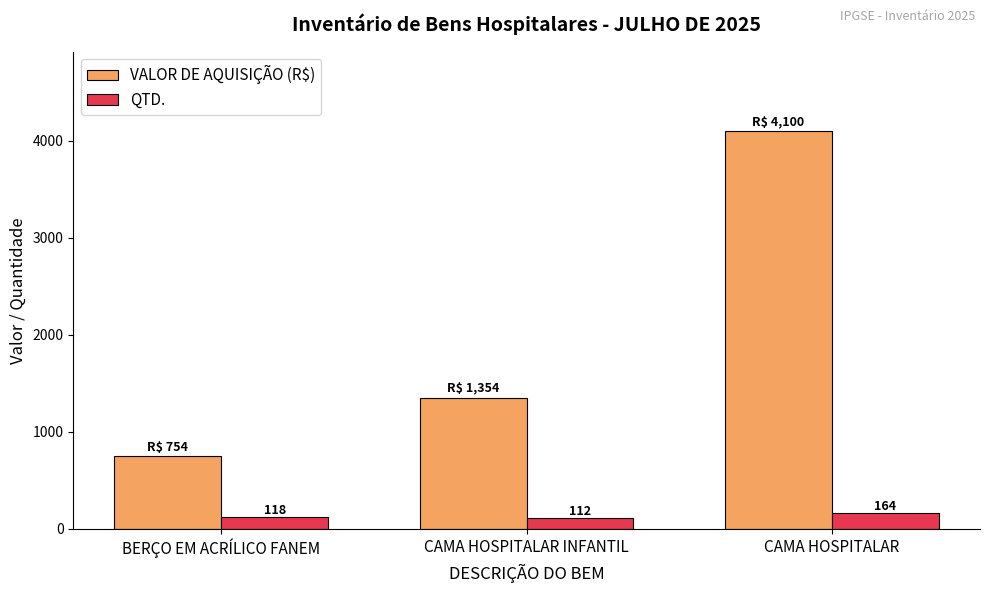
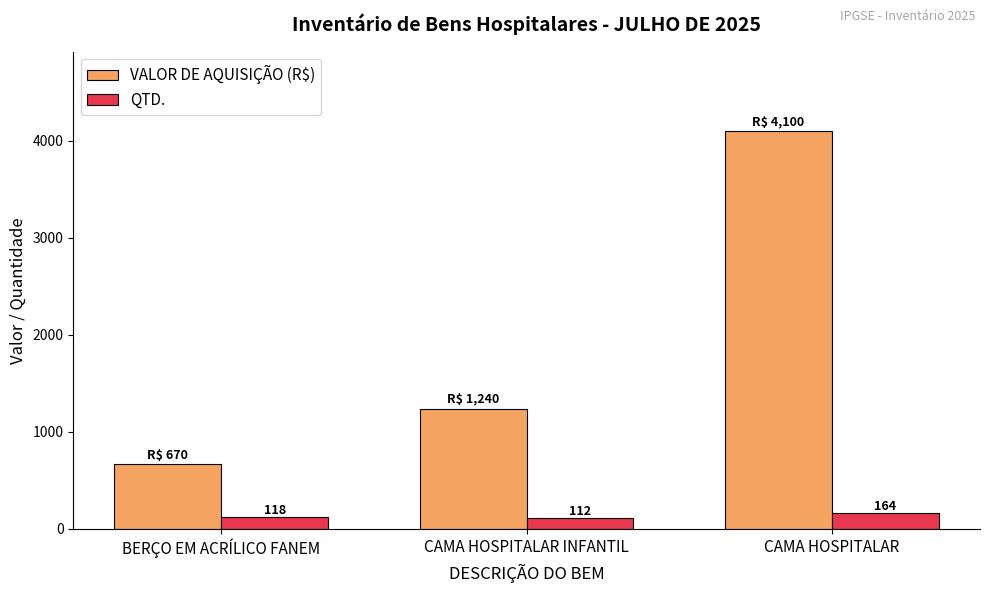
VALOR DE AQUISIÇÃO (R$), BERÇO EM ACRÍLICO FANEM: 754 -> 670
VALOR DE AQUISIÇÃO (R$), CAMA HOSPITALAR INFANTIL: 1,354 -> 1,240
